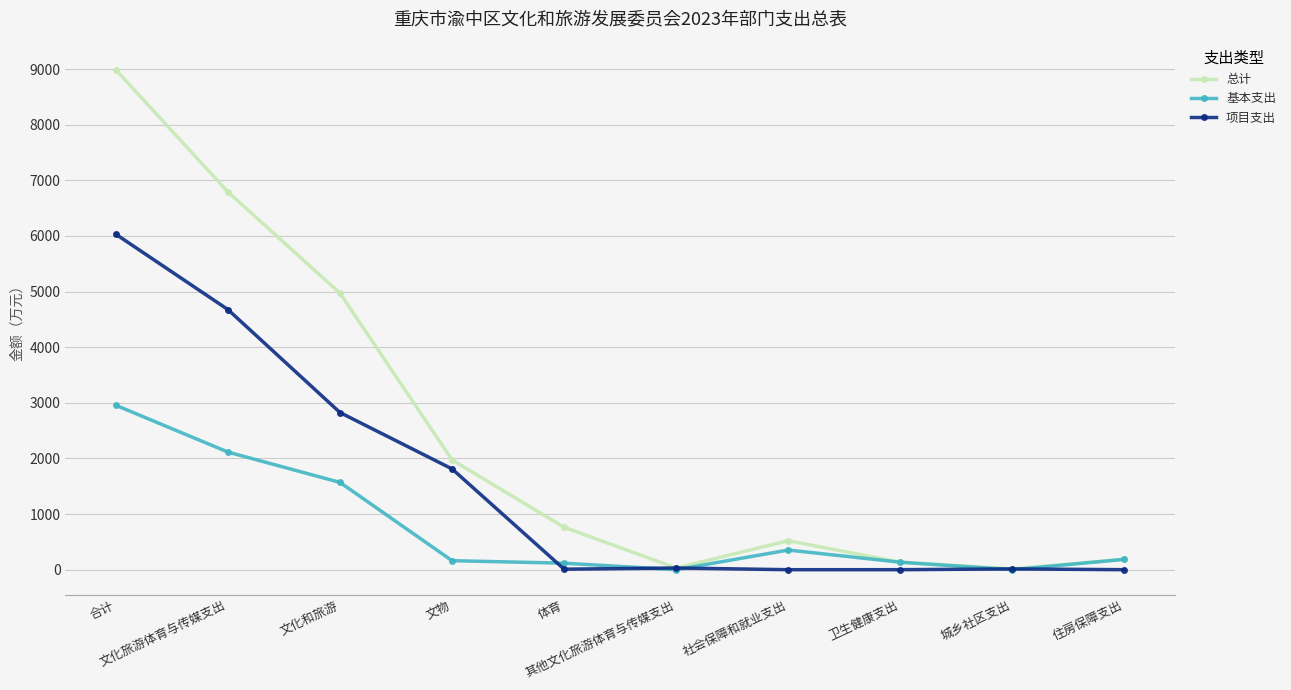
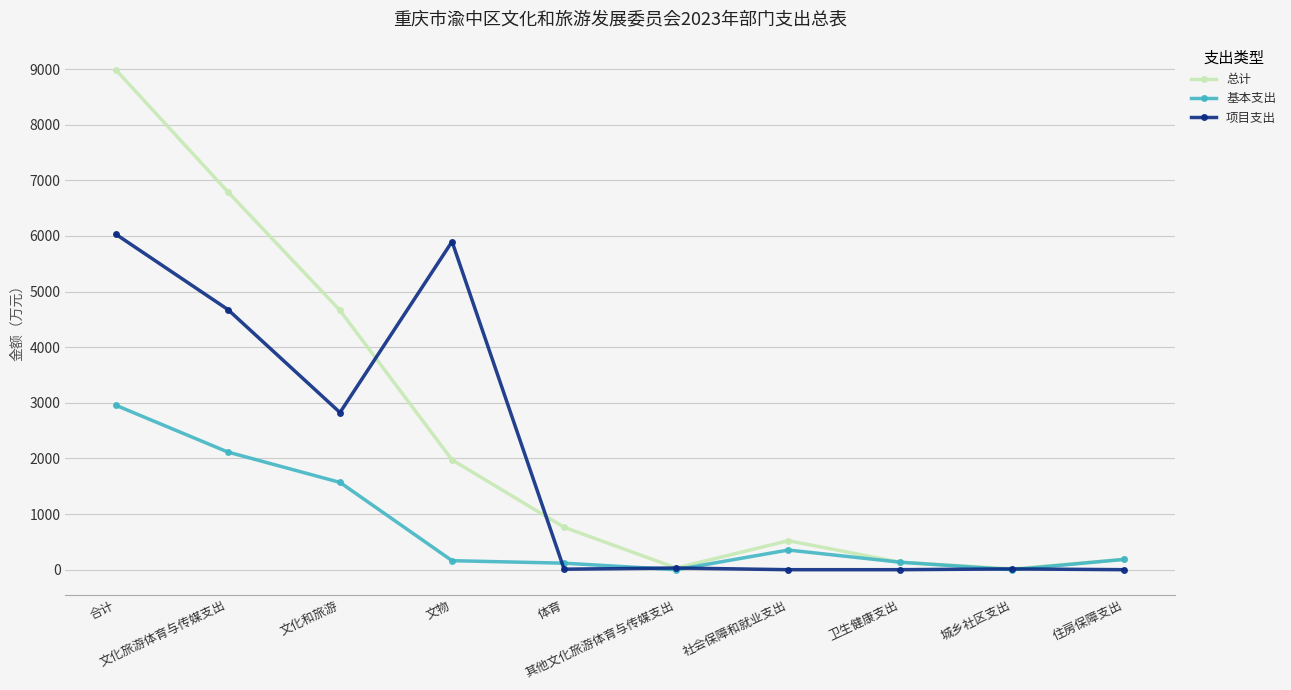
总计, 文化和旅游: 5000 -> 4700
项目支出, 文物: 1800 -> 5900
